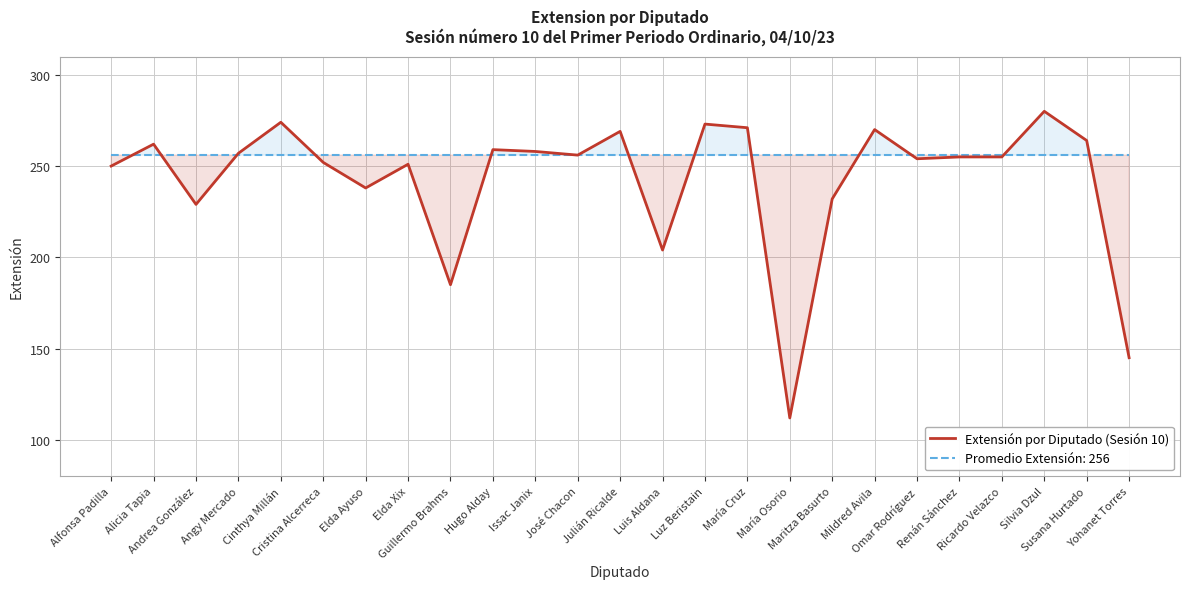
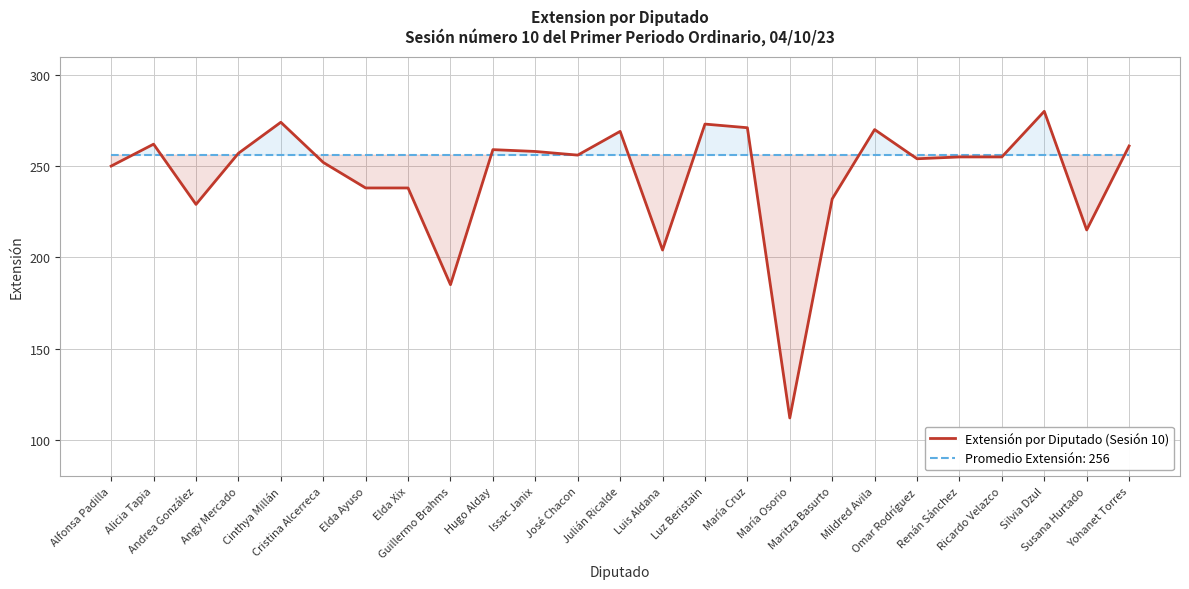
Extensión por Diputado (Sesión 10), Elda Xix: 251 -> 238
Extensión por Diputado (Sesión 10), Susana Hurtado: 264 -> 215
Extensión por Diputado (Sesión 10), Yohanet Torres: 145 -> 261
